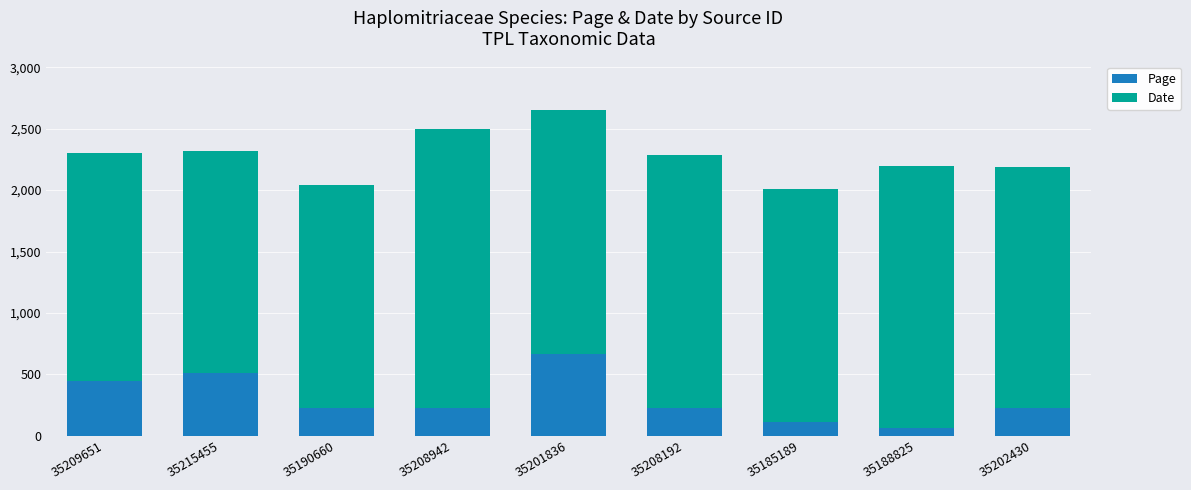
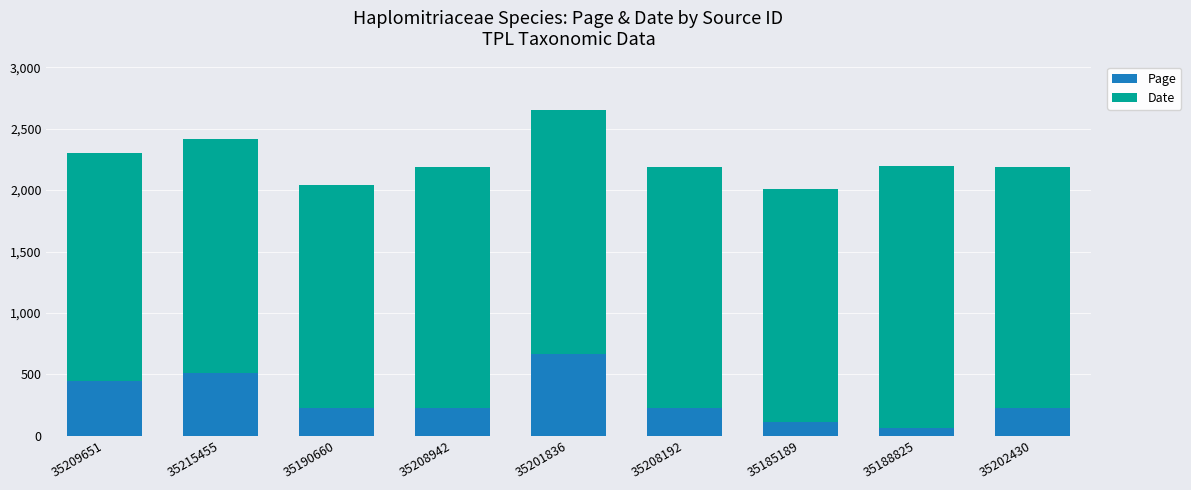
Date, 35215455: 1,800 -> 1,900
Date, 35208942: 2,270 -> 1,960
Date, 35208192: 2,060 -> 1,960
